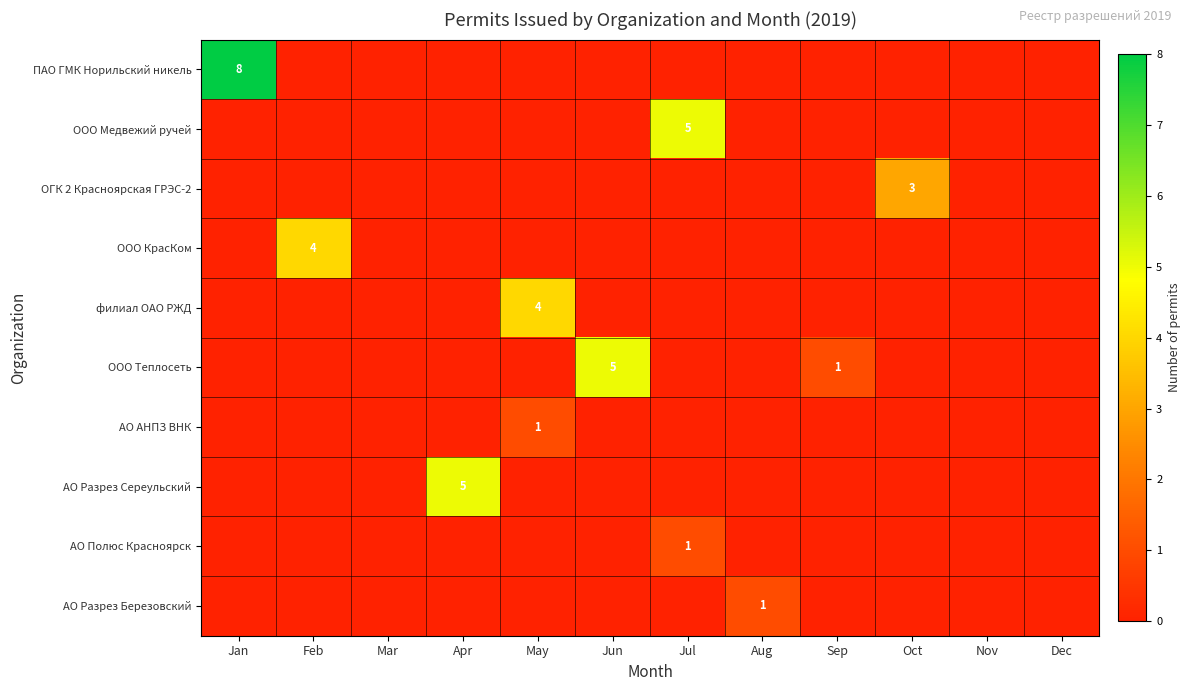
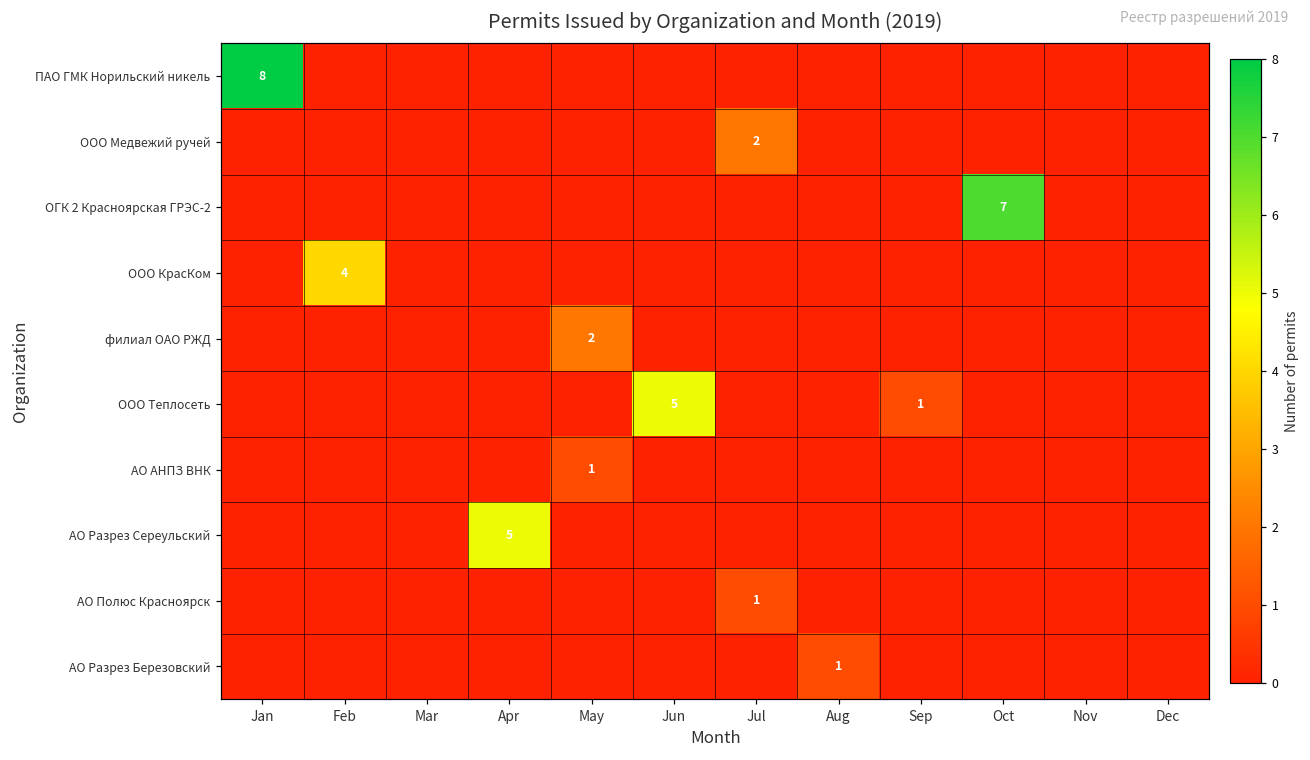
ООО Медвежий ручей, Jul: 5 -> 2
ОГК 2 Красноярская ГРЭС-2, Oct: 3 -> 7
филиал ОАО РЖД, May: 4 -> 2
